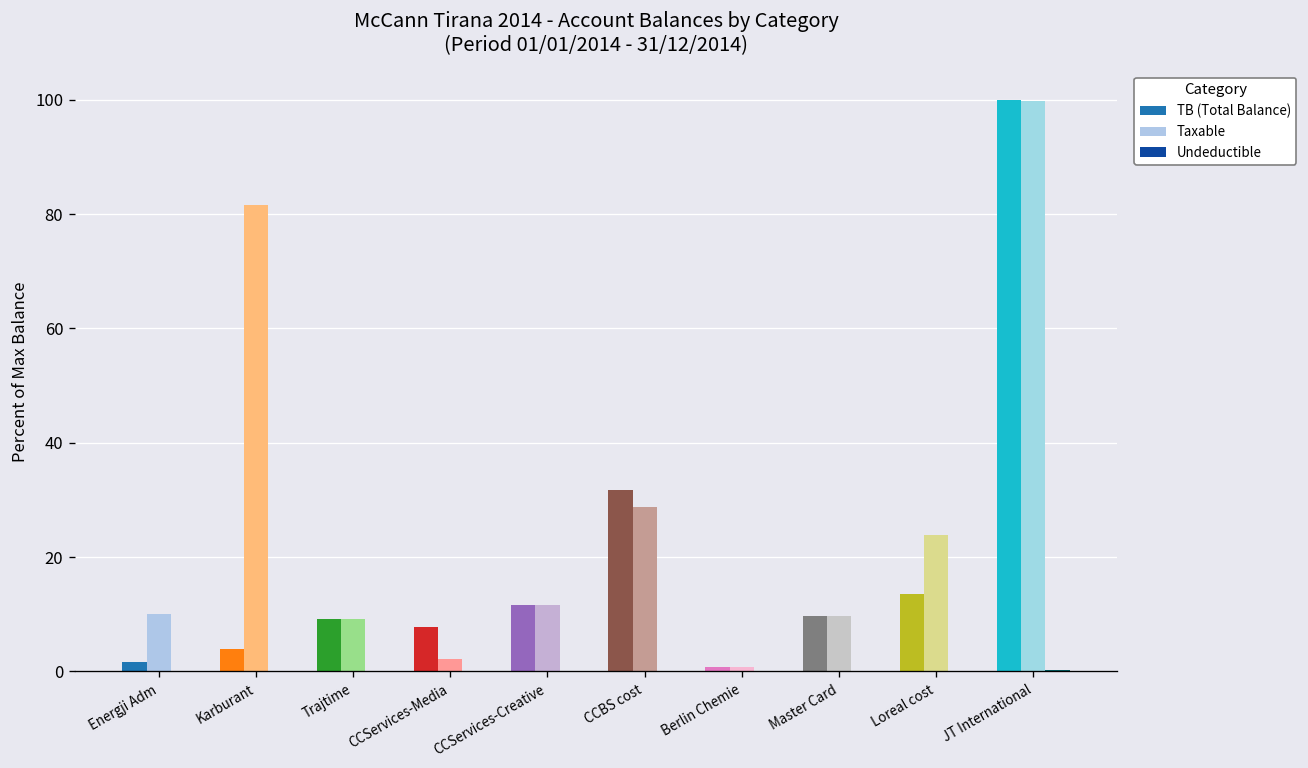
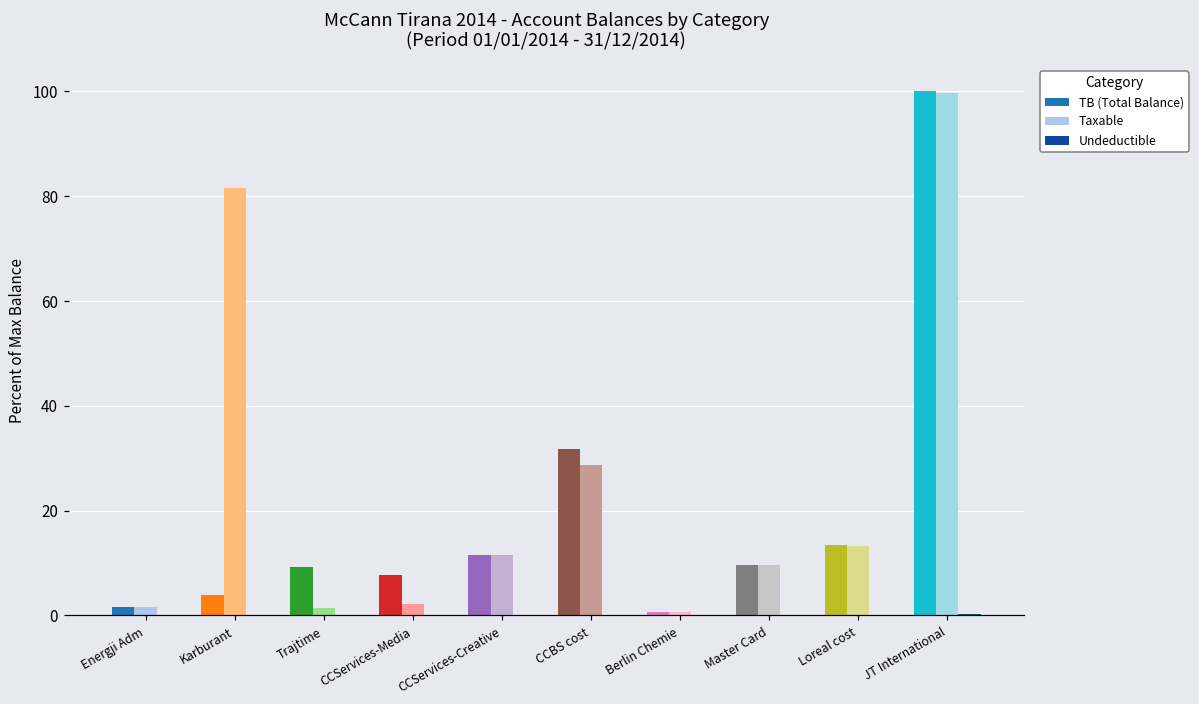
Taxable, Energji Adm: 10 -> 2
Taxable, Trajtime: 9 -> 2
Taxable, Loreal cost: 24 -> 13
